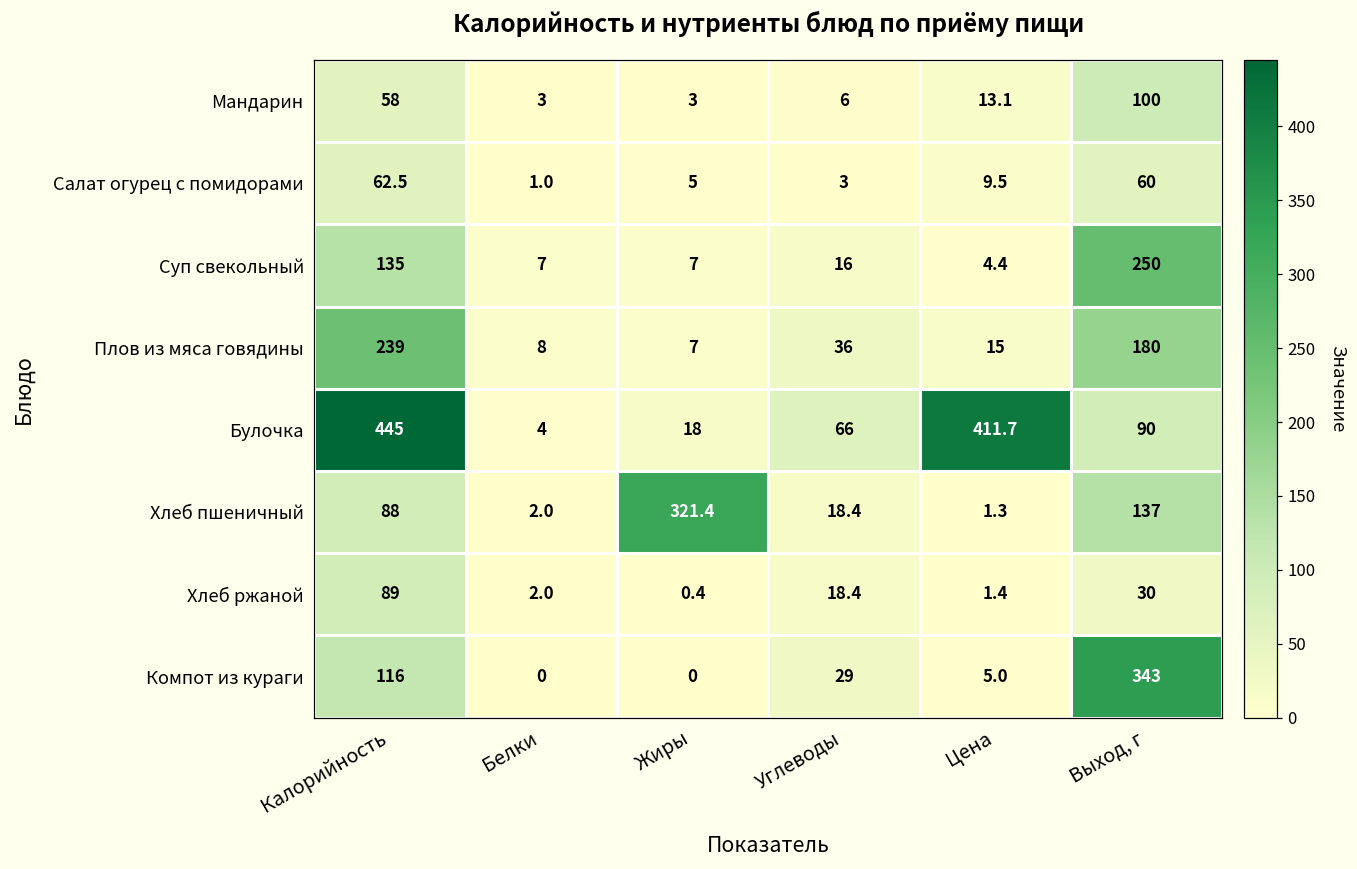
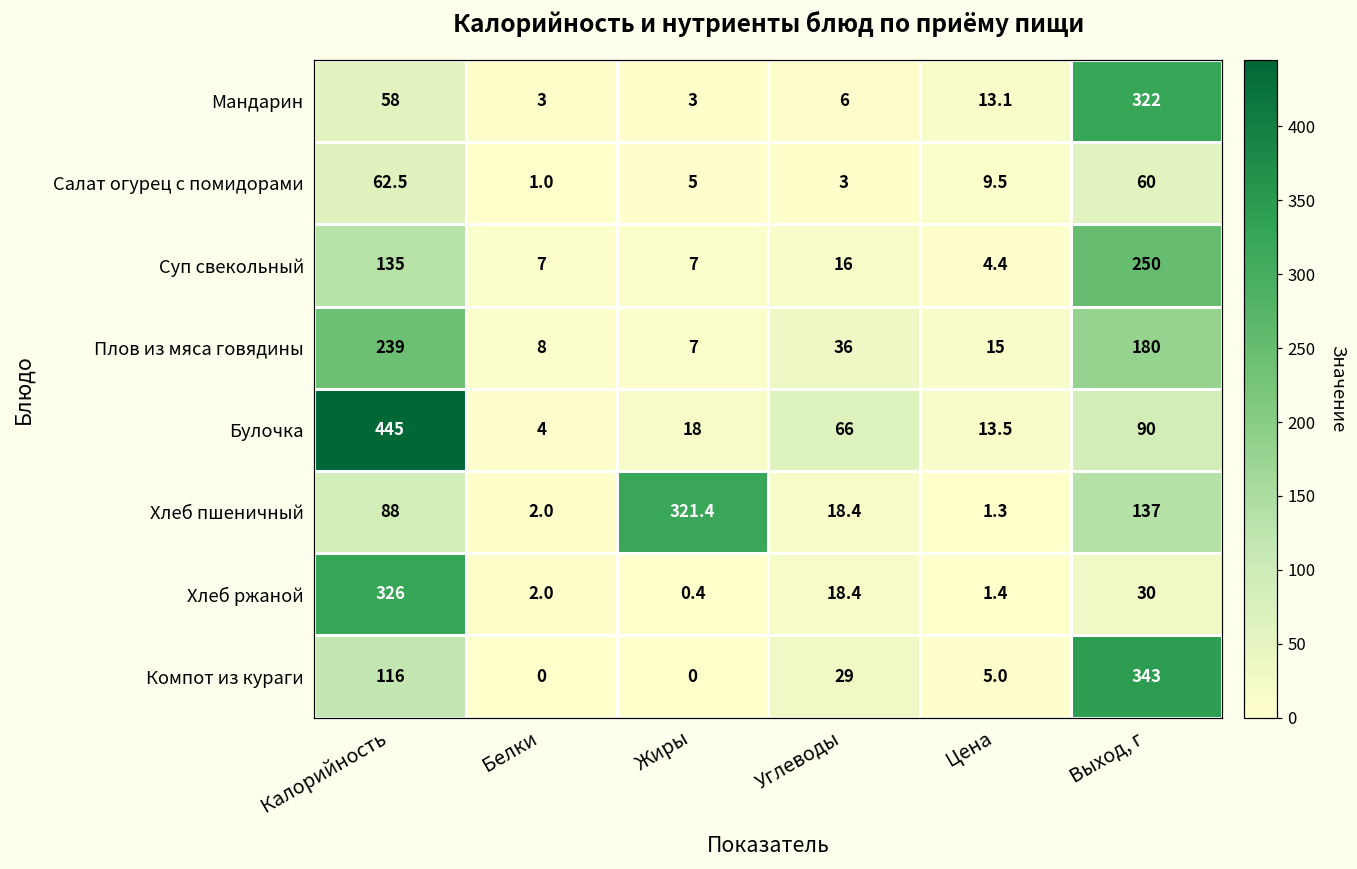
Мандарин, Выход, г: 100 -> 322
Булочка, Цена: 411.7 -> 13.5
Хлеб ржаной, Калорийность: 89 -> 326
